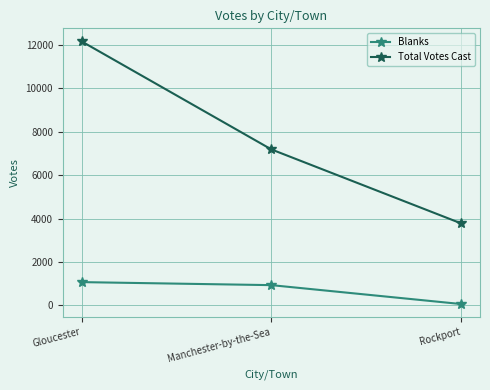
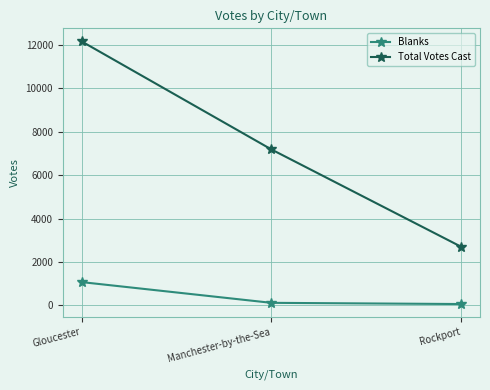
Blanks, Manchester-by-the-Sea: 900 -> 100
Total Votes Cast, Rockport: 3800 -> 2700
